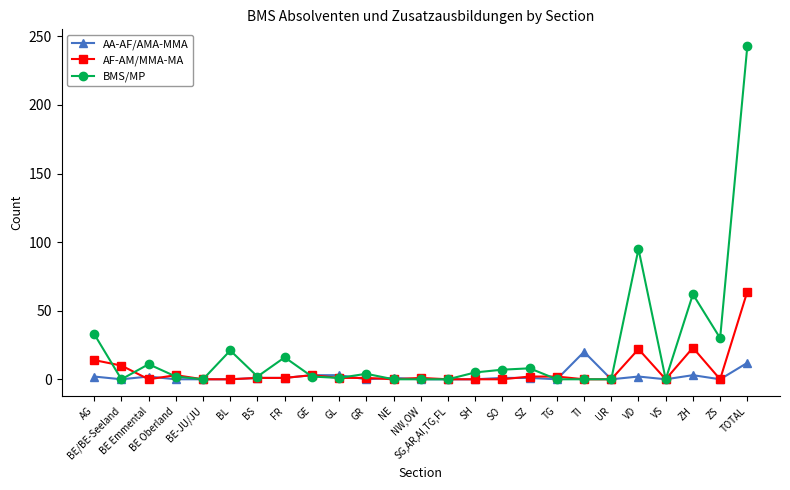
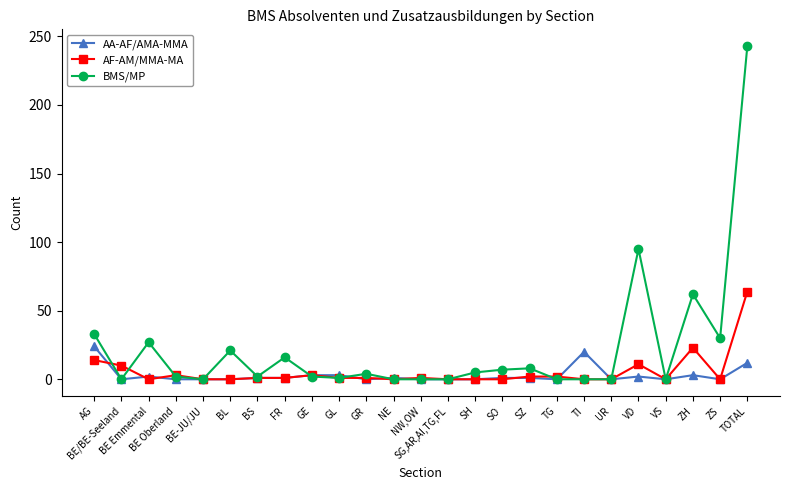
AA-AF/AMA-MMA, AG: 2 -> 24
BMS/MP, BE Emmental: 11 -> 27
AF-AM/MMA-MA, VD: 22 -> 11
